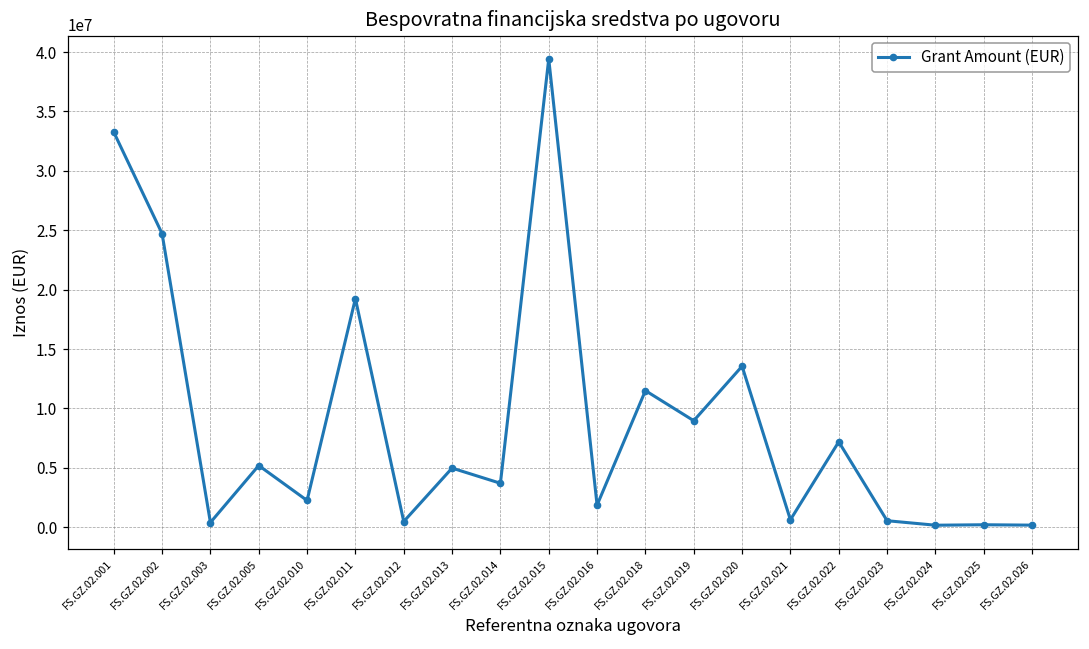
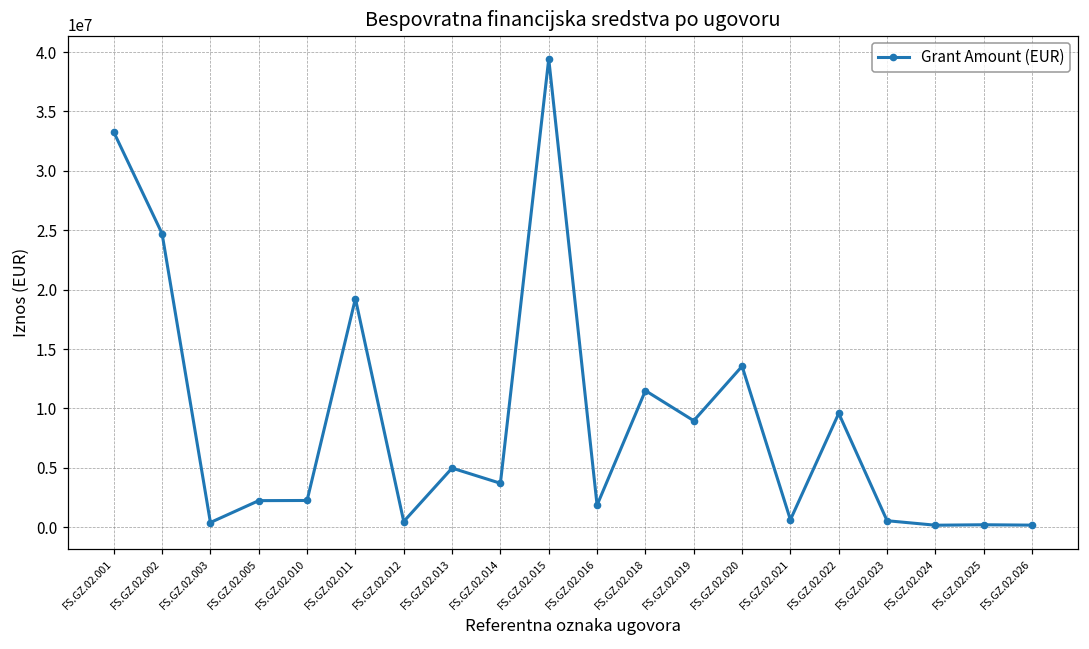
FS.GZ.02.005: 5200000 -> 2200000
FS.GZ.02.022: 7200000 -> 9600000
